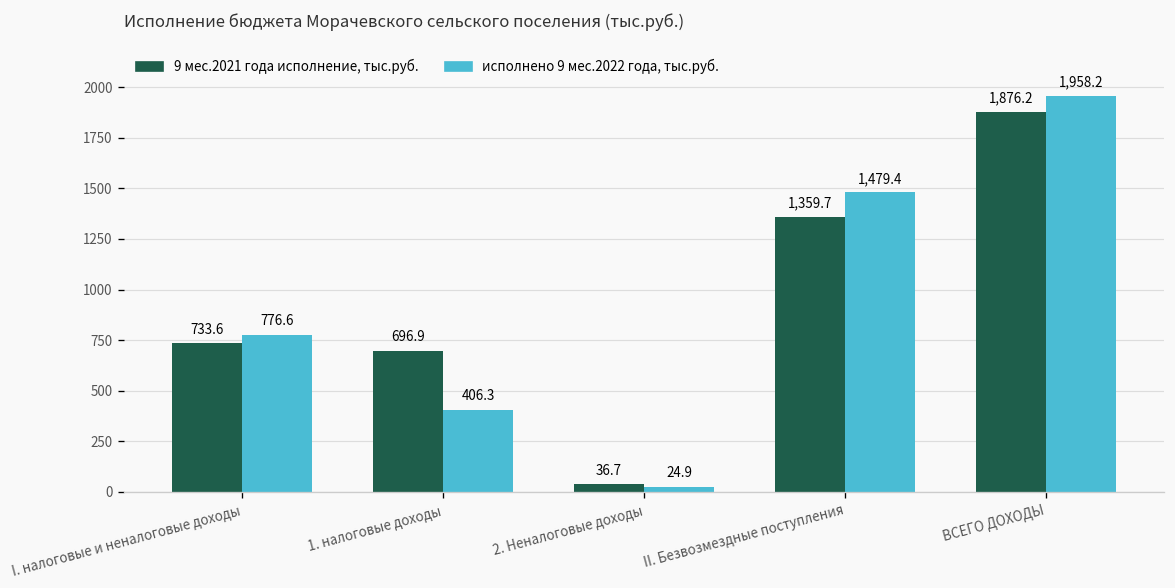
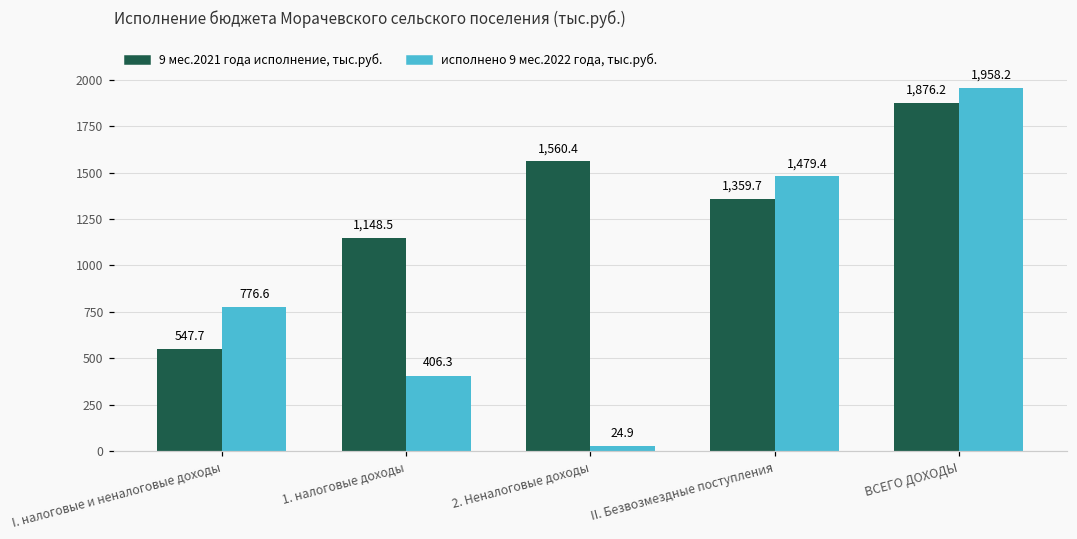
9 мес.2021 года исполнение, тыс.руб., I. налоговые и неналоговые доходы: 733.6 -> 547.7
9 мес.2021 года исполнение, тыс.руб., 1. налоговые доходы: 696.9 -> 1,148.5
9 мес.2021 года исполнение, тыс.руб., 2. Неналоговые доходы: 36.7 -> 1,560.4
